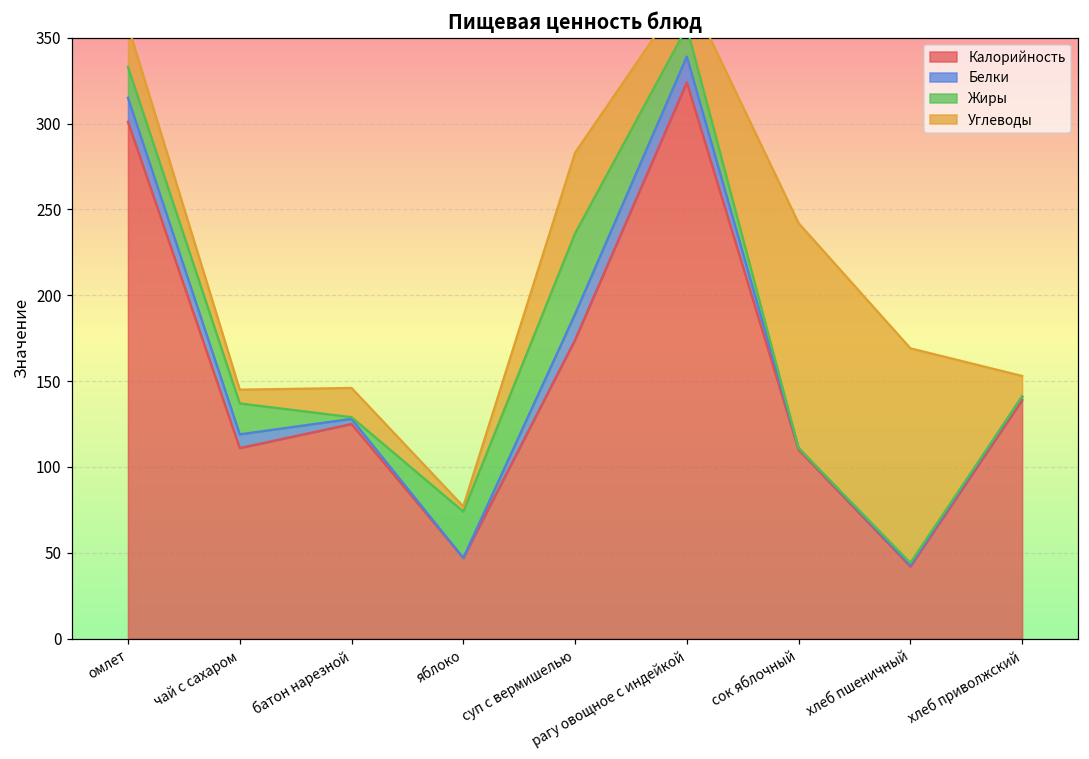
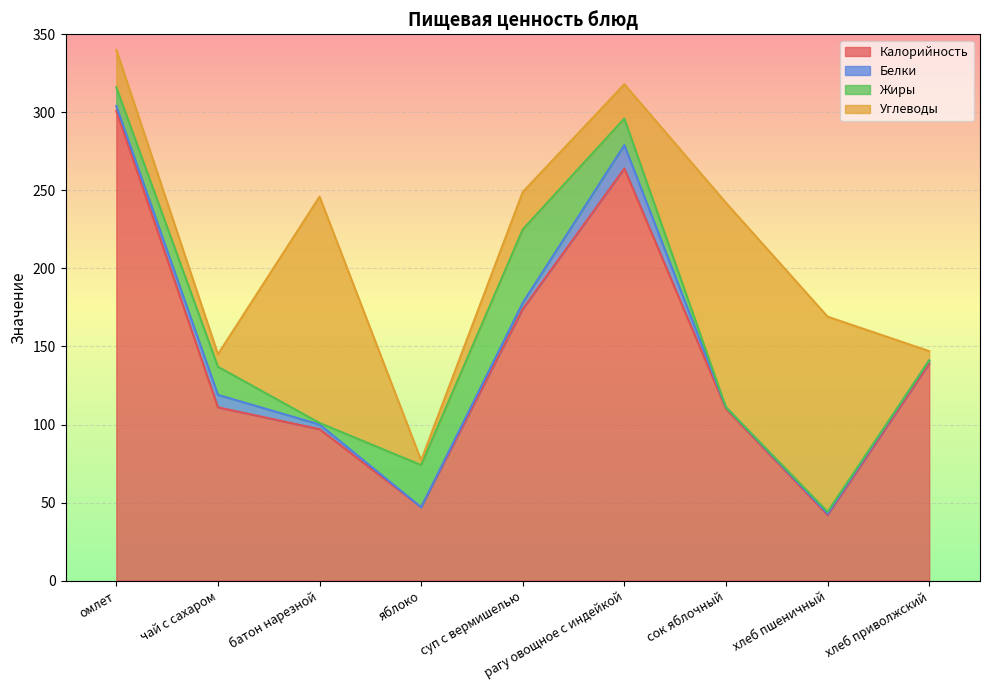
Белки, омлет: 14 -> 3
Жиры, омлет: 18 -> 12
Калорийность, батон нарезной: 125 -> 97
Углеводы, батон нарезной: 17 -> 145
Белки, суп с вермишелью: 15 -> 4
Углеводы, суп с вермишелью: 47 -> 24
Калорийность, рагу овощное с индейкой: 324 -> 264
Углеводы, хлеб приволжский: 12 -> 6
